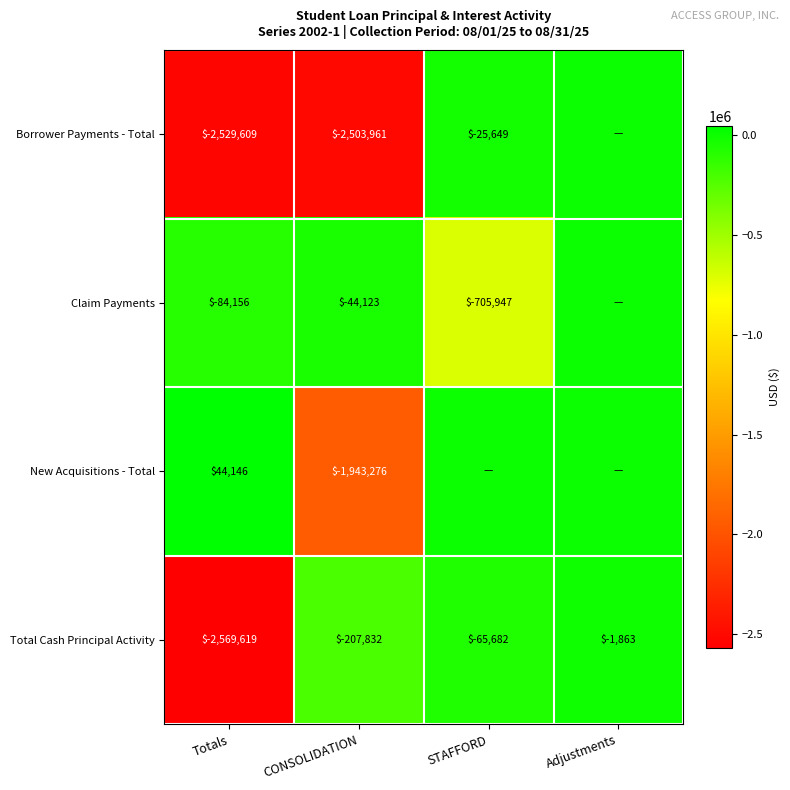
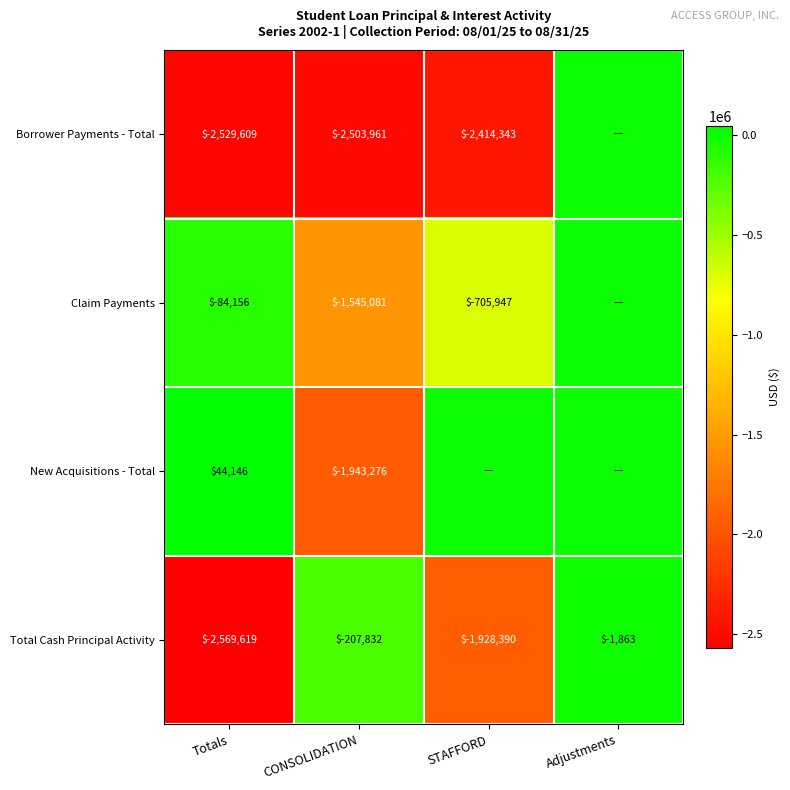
Borrower Payments - Total, STAFFORD: $-25,649 -> $-2,414,343
Claim Payments, CONSOLIDATION: $-44,123 -> $-1,545,081
Total Cash Principal Activity, STAFFORD: $-65,682 -> $-1,928,390
